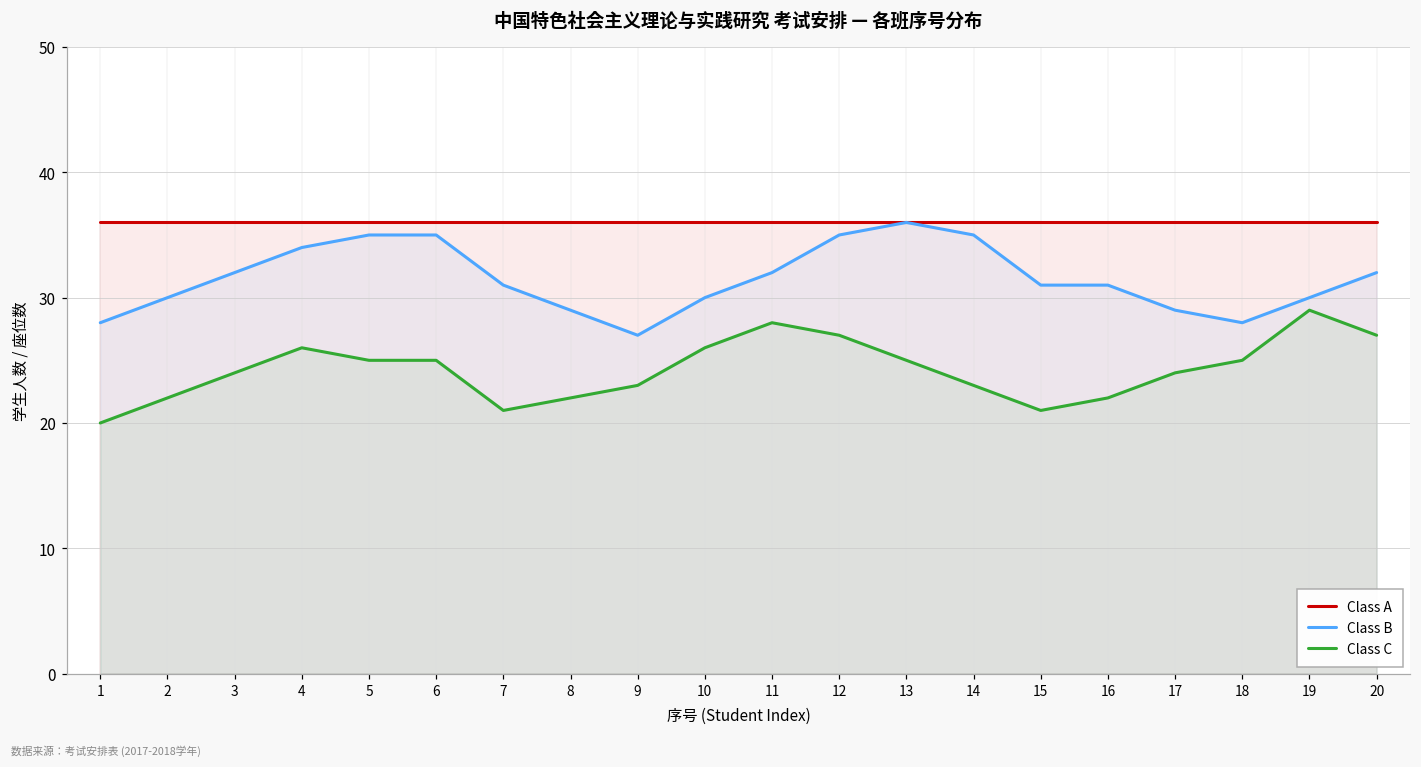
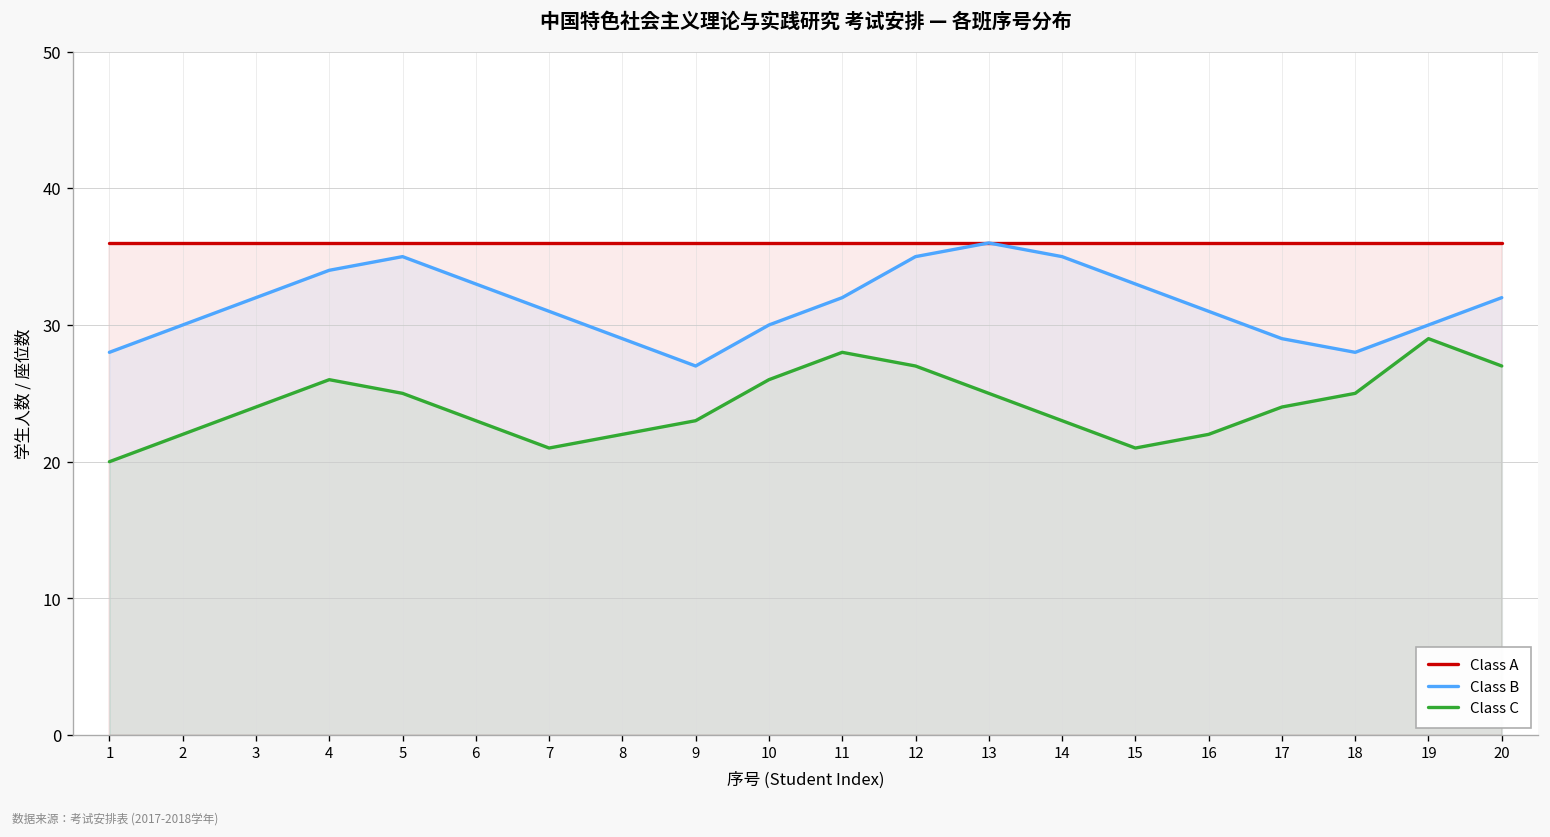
Class B, 6: 35 -> 33
Class C, 6: 25 -> 23
Class B, 15: 31 -> 33
